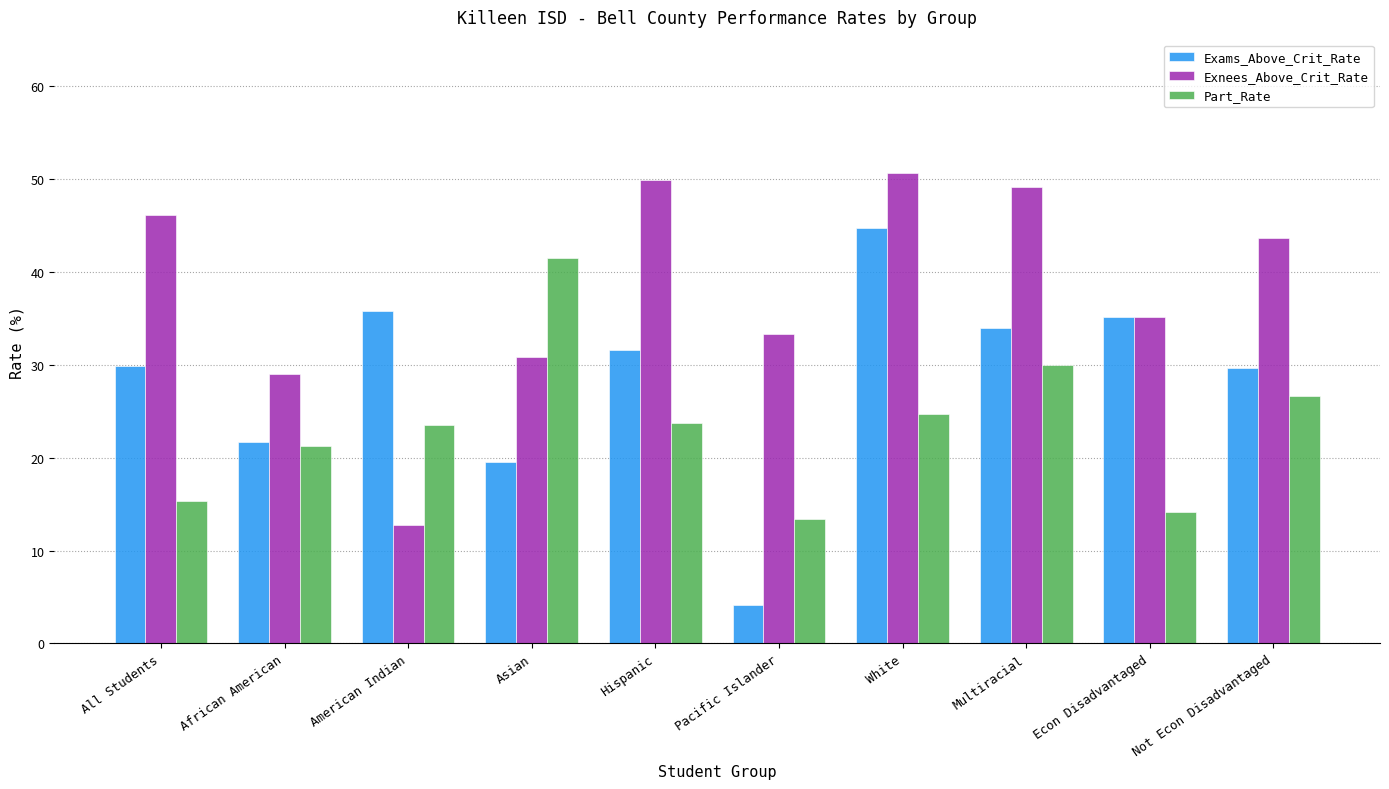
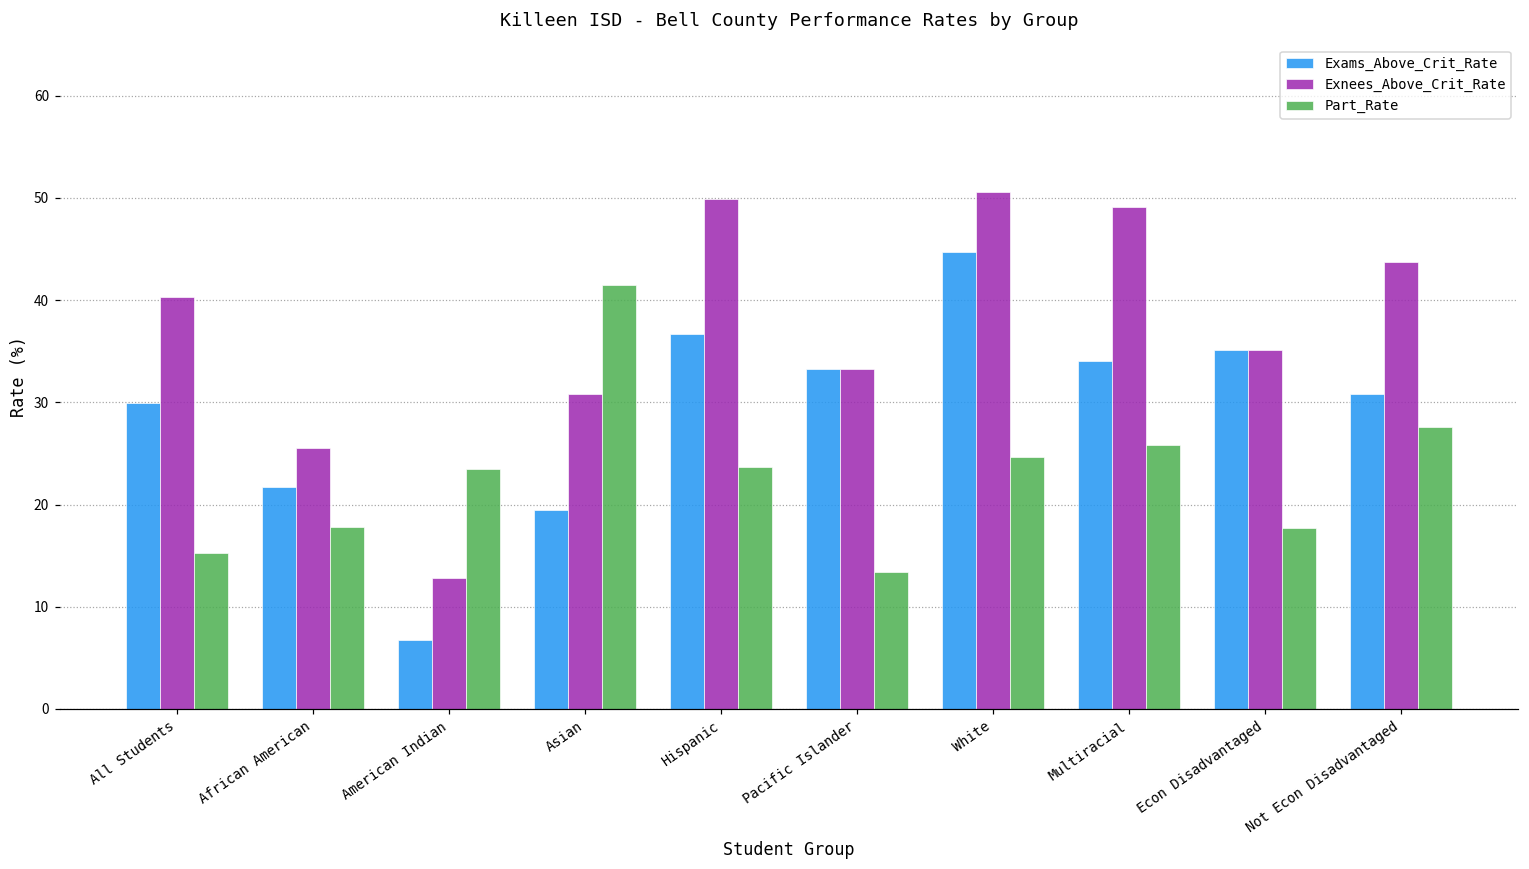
Exnees_Above_Crit_Rate, All Students: 46 -> 40
Exnees_Above_Crit_Rate, African American: 29 -> 26
Part_Rate, African American: 21 -> 18
Exams_Above_Crit_Rate, American Indian: 36 -> 7
Exams_Above_Crit_Rate, Hispanic: 32 -> 37
Exams_Above_Crit_Rate, Pacific Islander: 4 -> 33
Part_Rate, Multiracial: 30 -> 26
Part_Rate, Econ Disadvantaged: 14 -> 18
Exams_Above_Crit_Rate, Not Econ Disadvantaged: 30 -> 31
Part_Rate, Not Econ Disadvantaged: 27 -> 28
